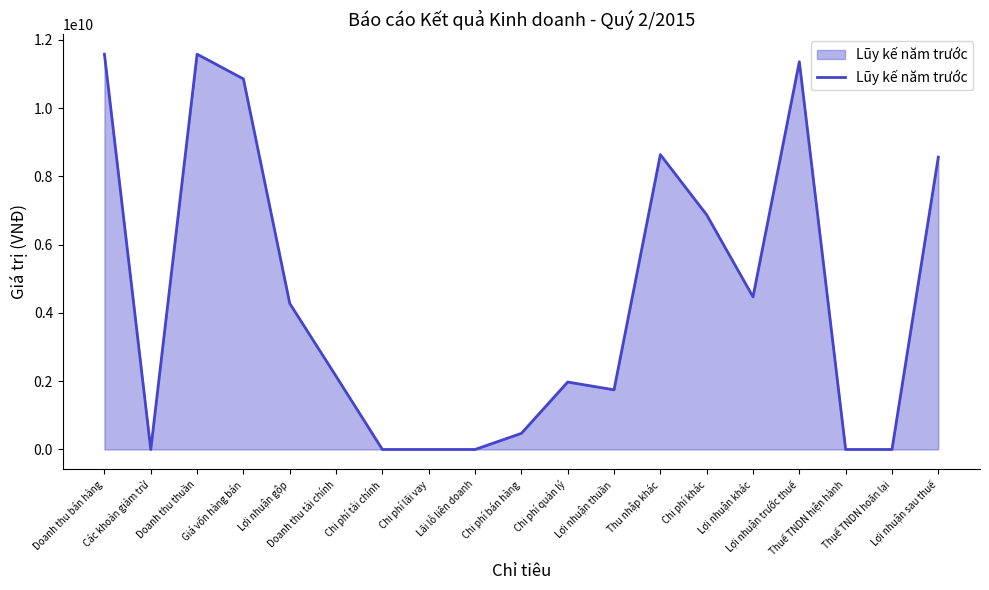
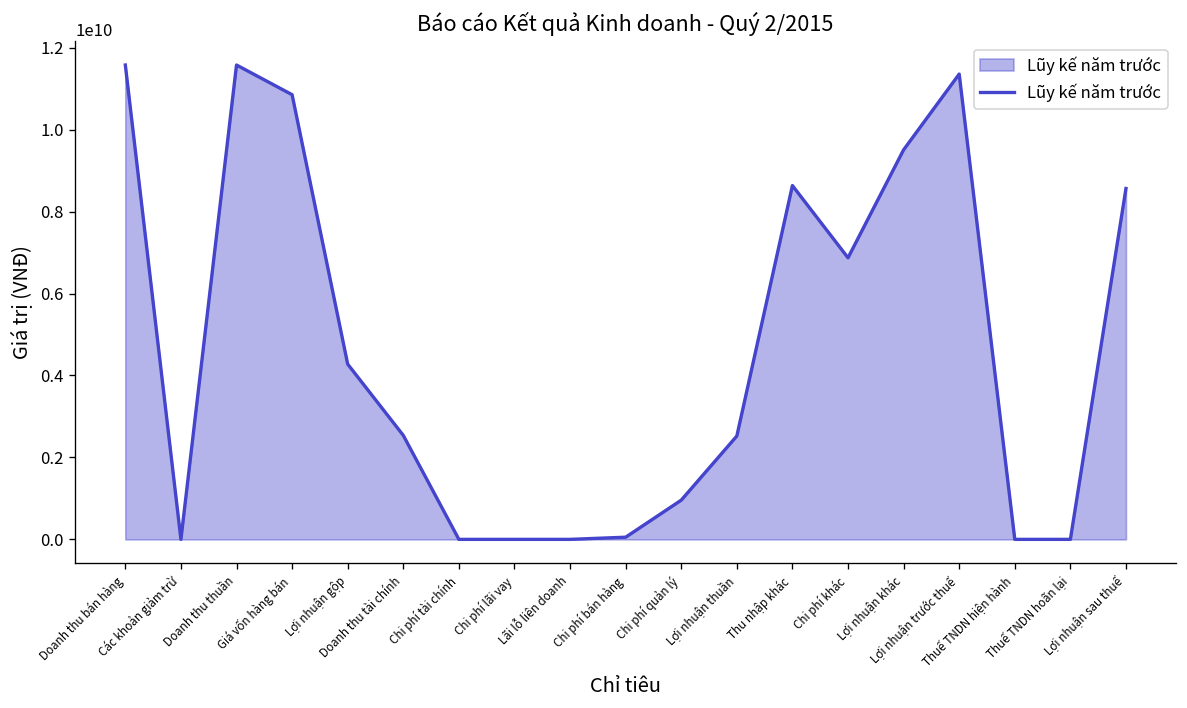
Doanh thu tài chính: 2100000000 -> 2500000000
Chi phí bán hàng: 500000000 -> 100000000
Chi phí quản lý: 2000000000 -> 1000000000
Lợi nhuận thuần: 1700000000 -> 2500000000
Lợi nhuận khác: 4500000000 -> 9500000000
